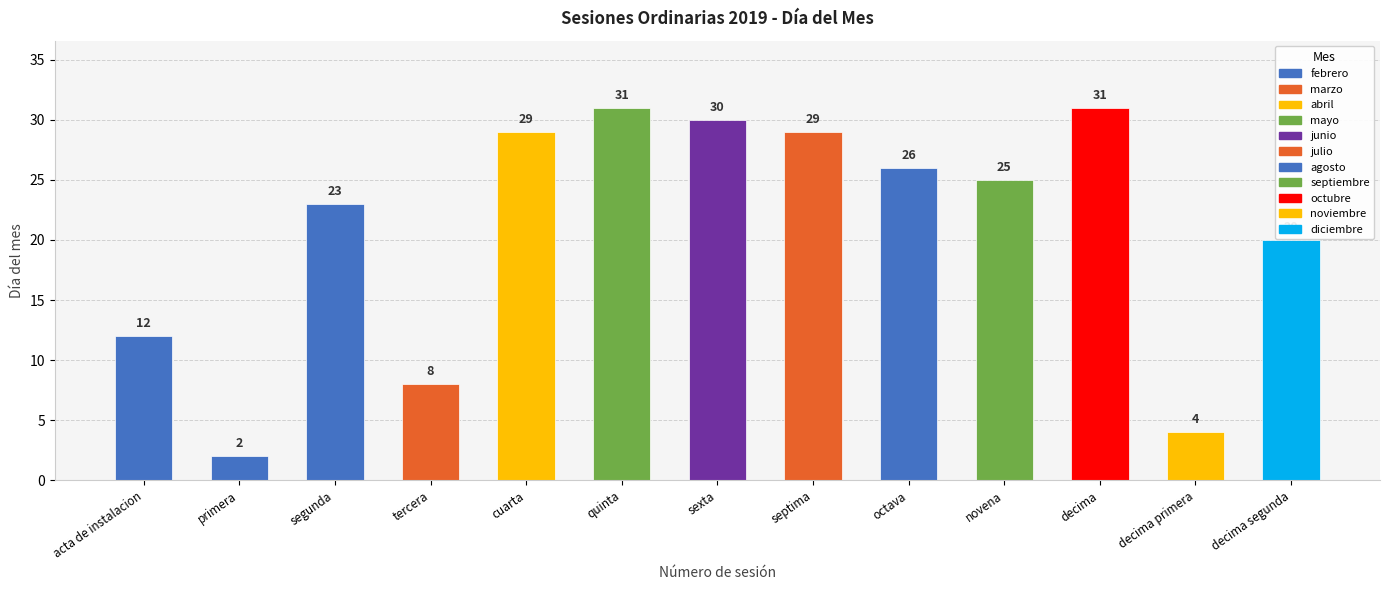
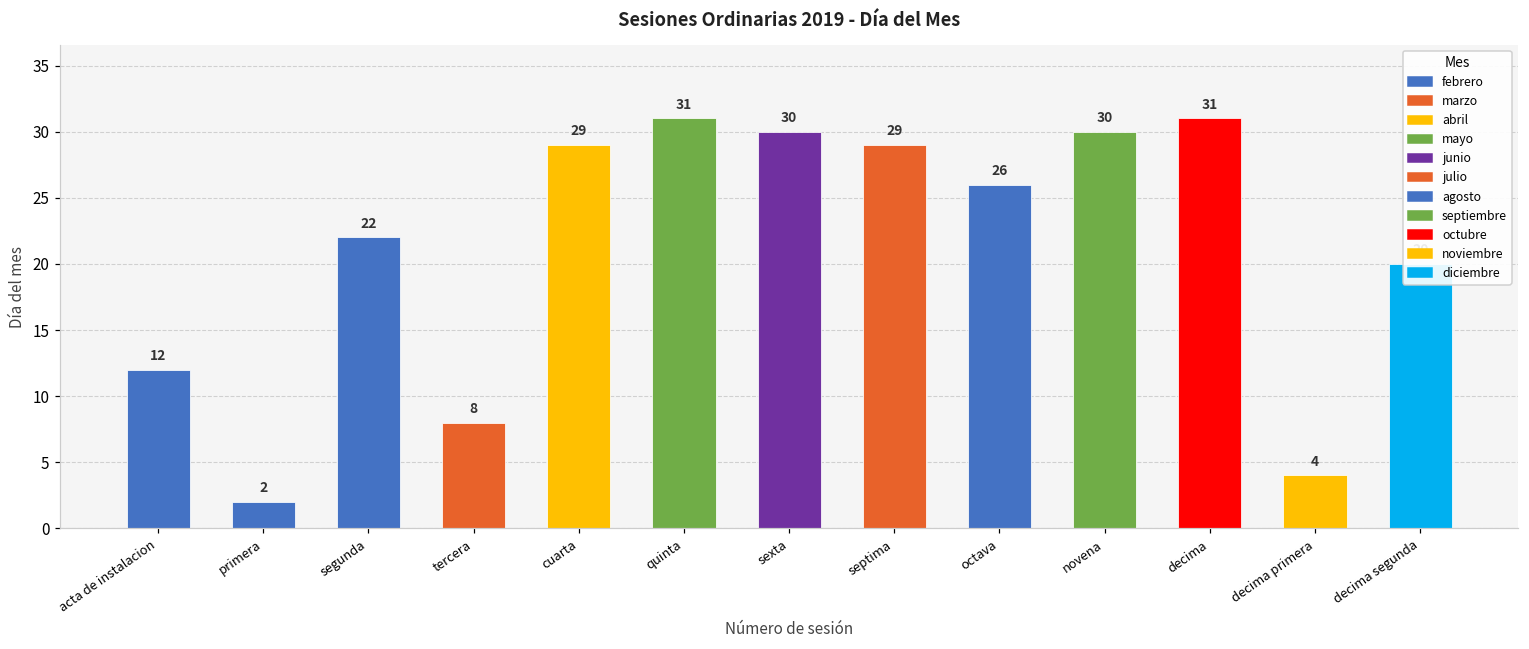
segunda: 23 -> 22
novena: 25 -> 30
